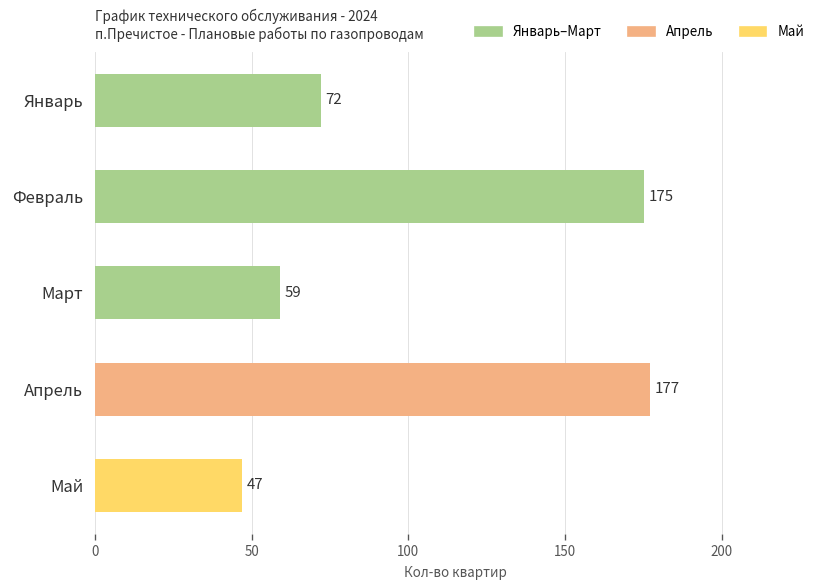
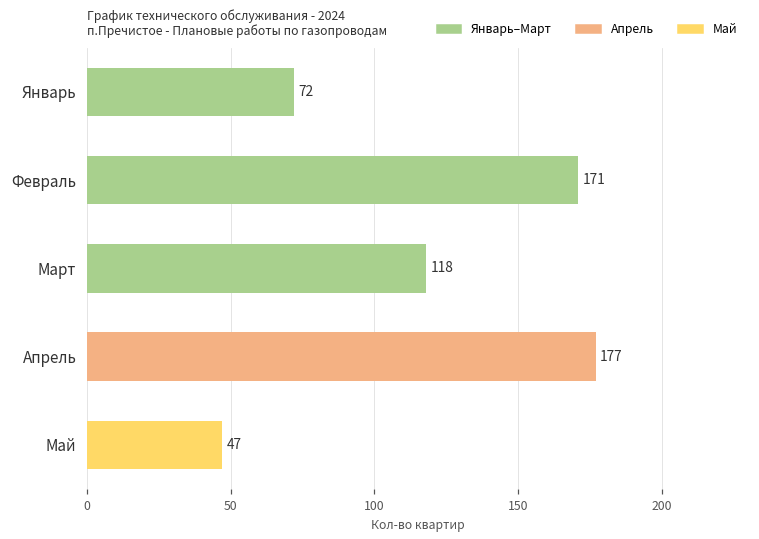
Февраль: 175 -> 171
Март: 59 -> 118
